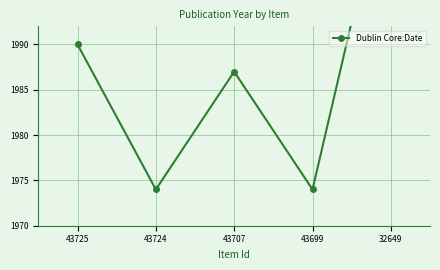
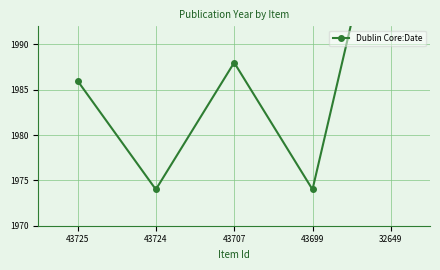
43725: 1990 -> 1986
43707: 1987 -> 1988
